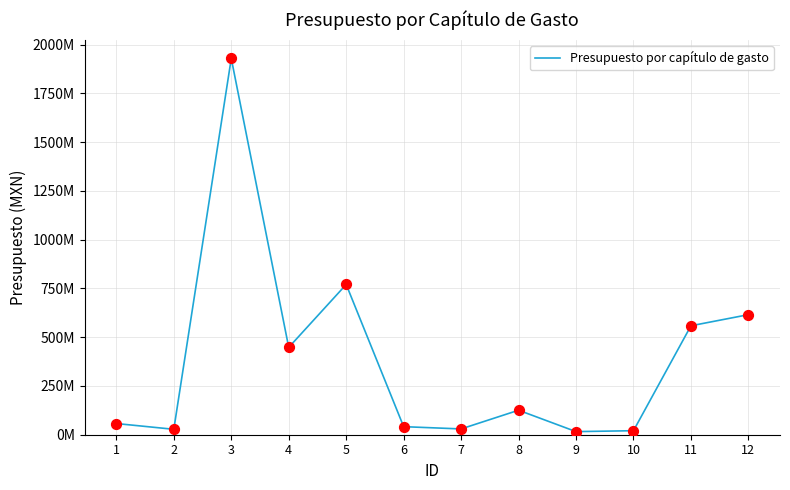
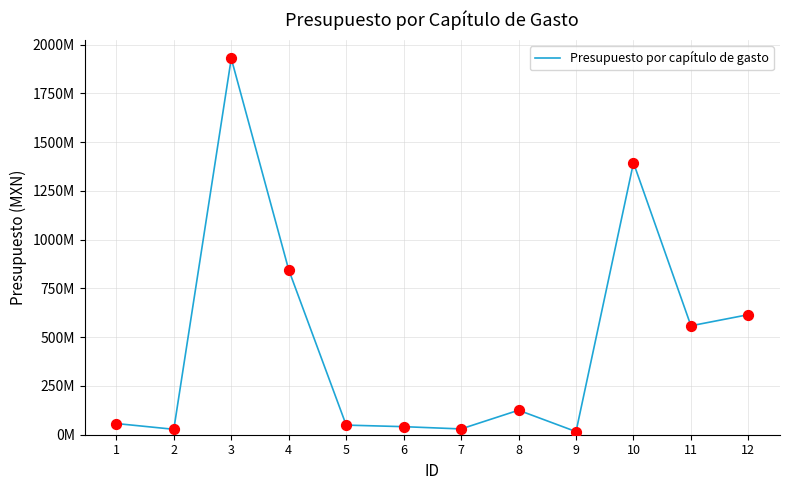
4: 450000000 -> 850000000
5: 770000000 -> 50000000
10: 20000000 -> 1390000000
